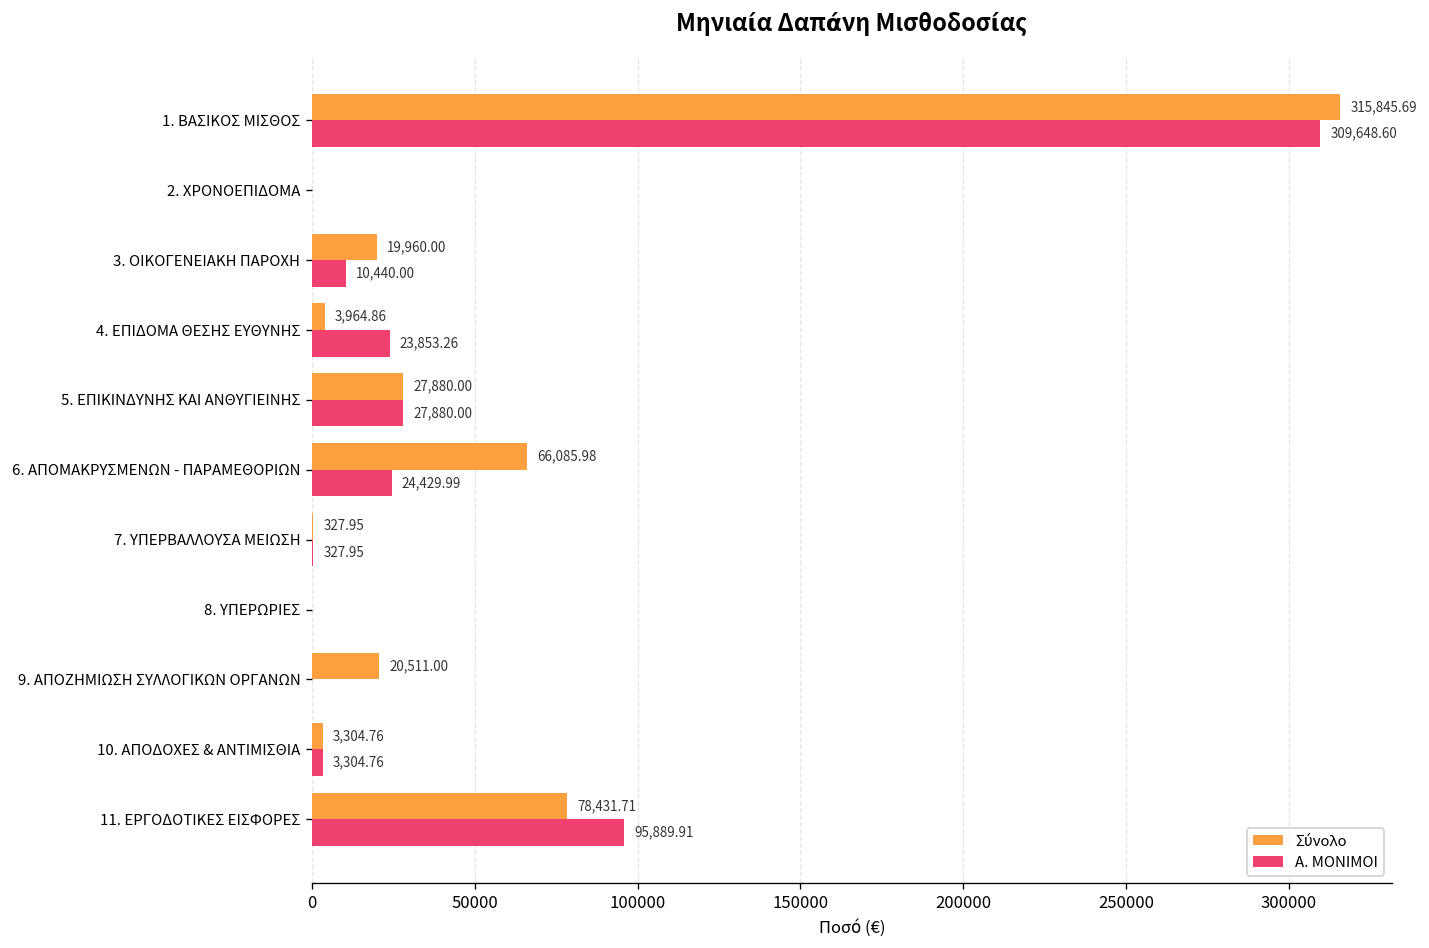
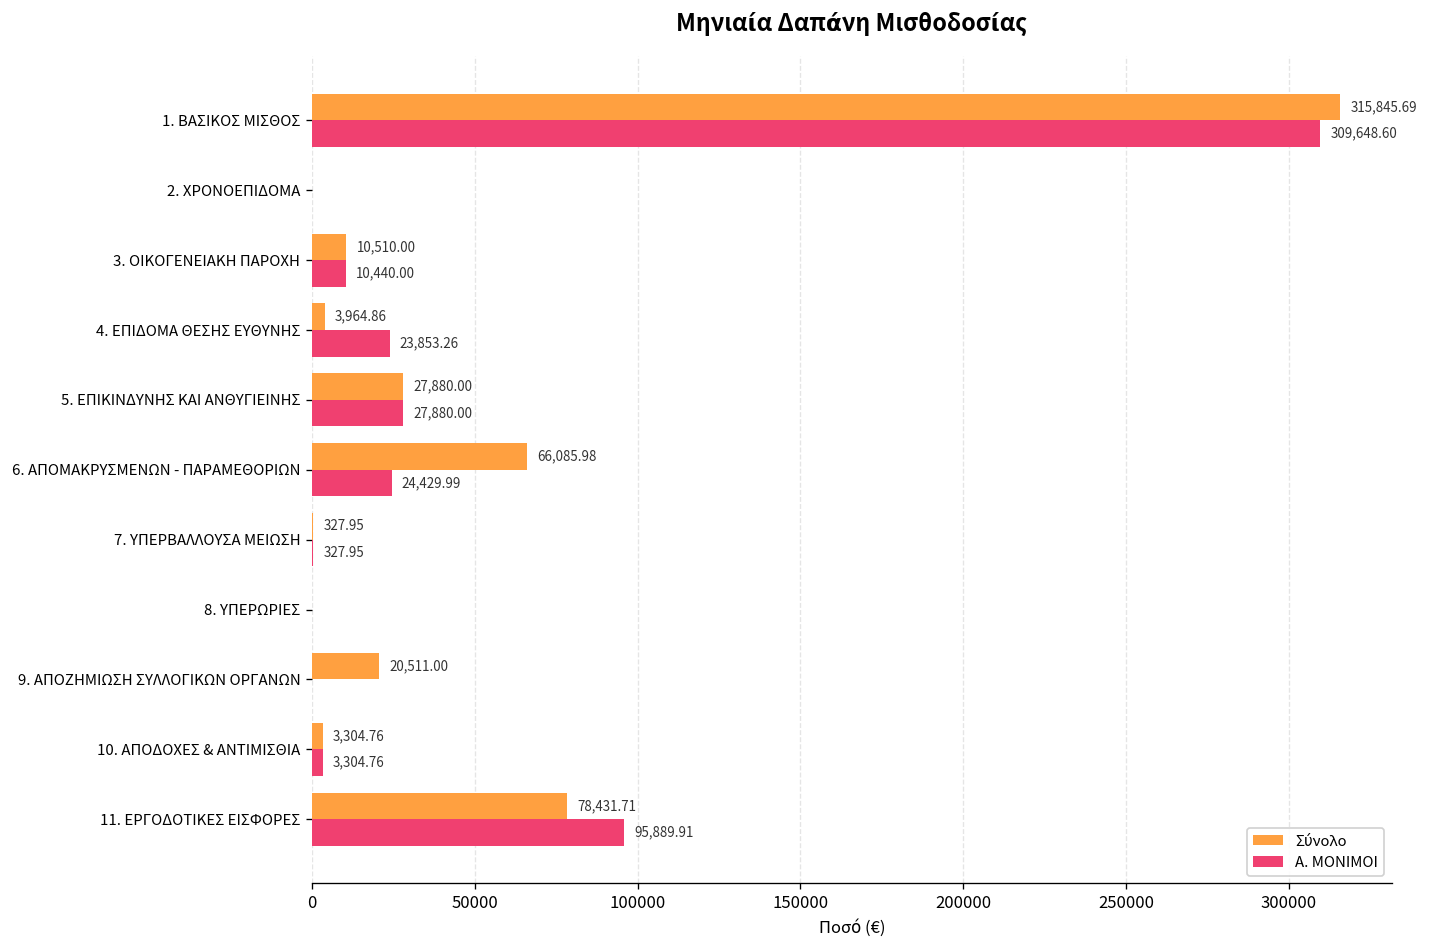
Σύνολο, 3. ΟΙΚΟΓΕΝΕΙΑΚΗ ΠΑΡΟΧΗ: 19,960.00 -> 10,510.00
